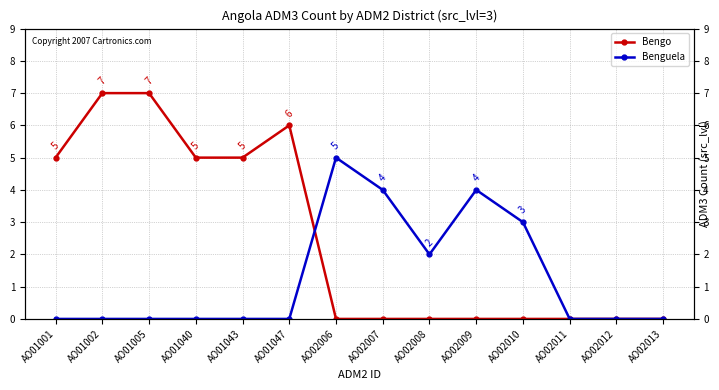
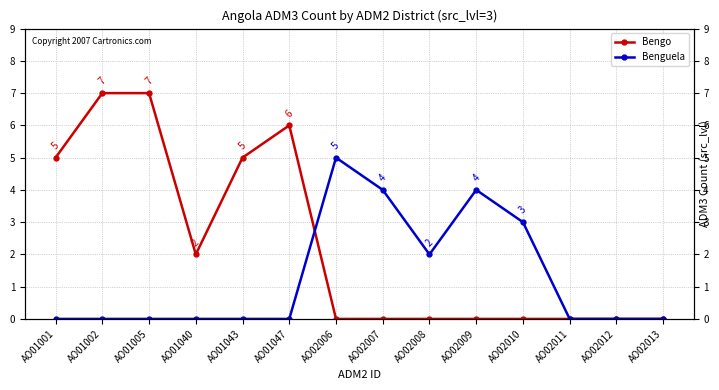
Bengo, AO01040: 5 -> 2
